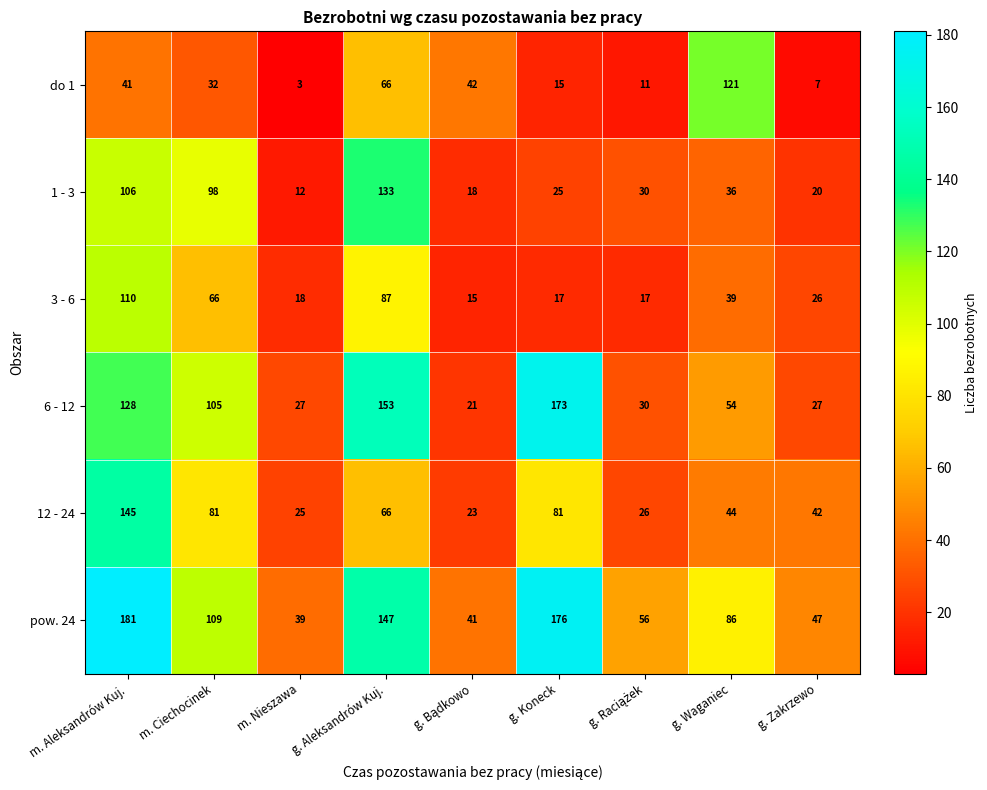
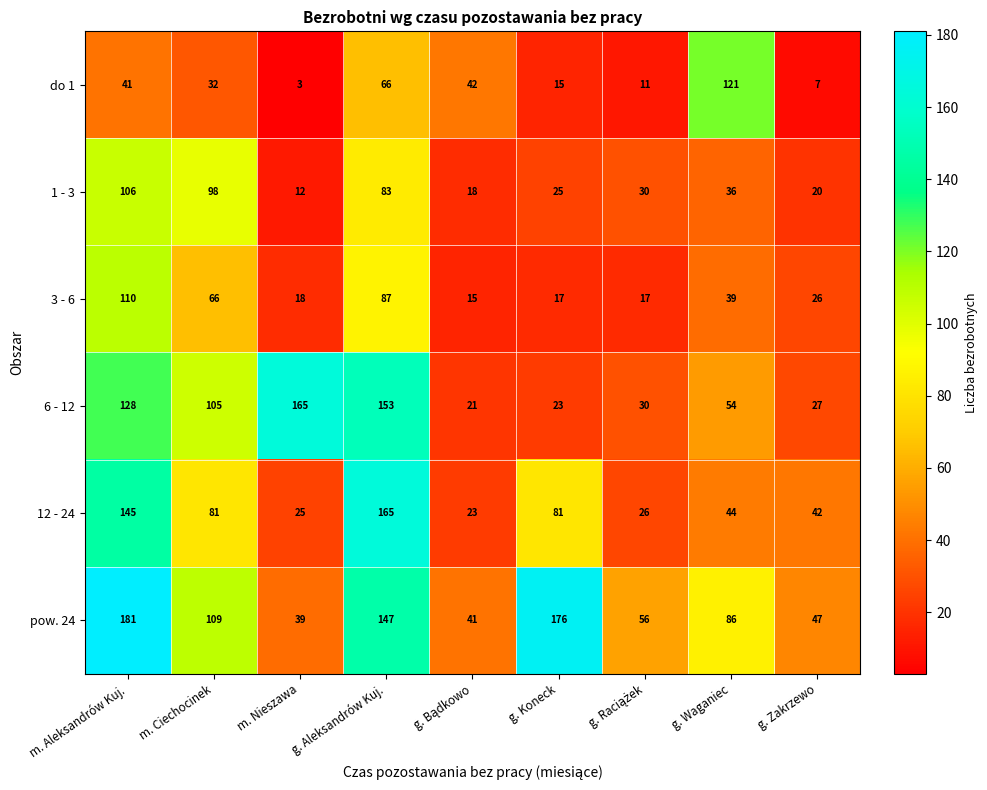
1 - 3, g. Aleksandrów Kuj.: 133 -> 83
6 - 12, m. Nieszawa: 27 -> 165
6 - 12, g. Koneck: 173 -> 23
12 - 24, g. Aleksandrów Kuj.: 66 -> 165
